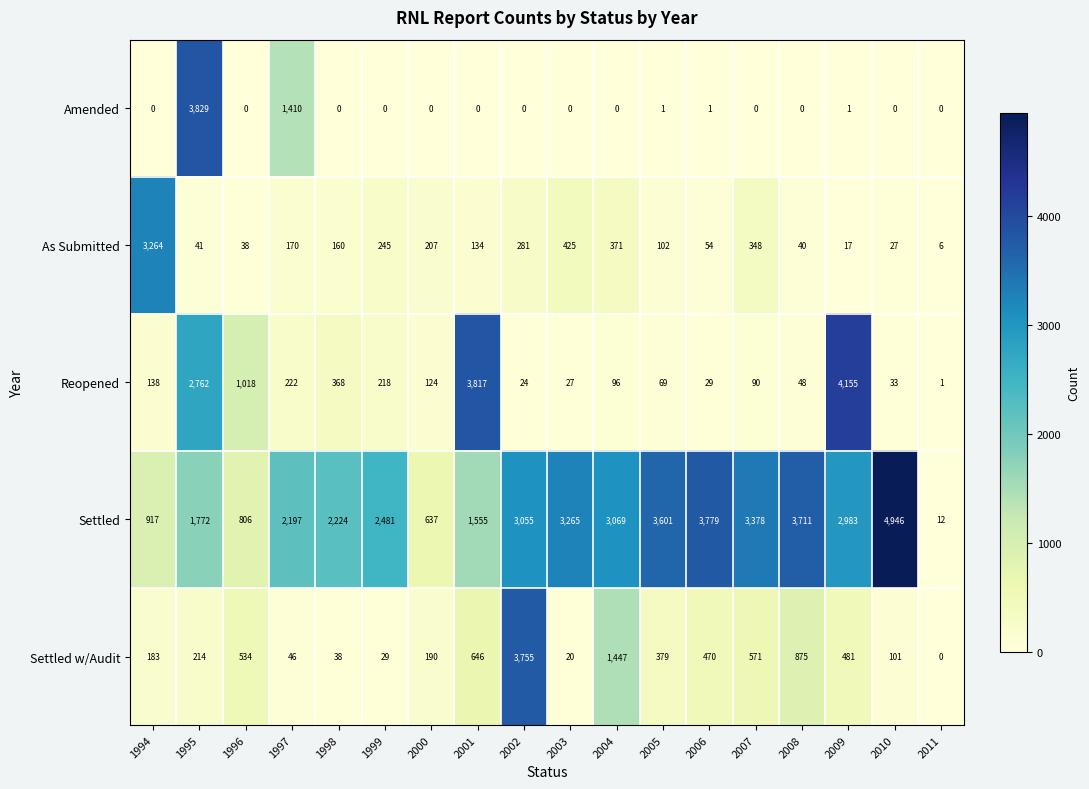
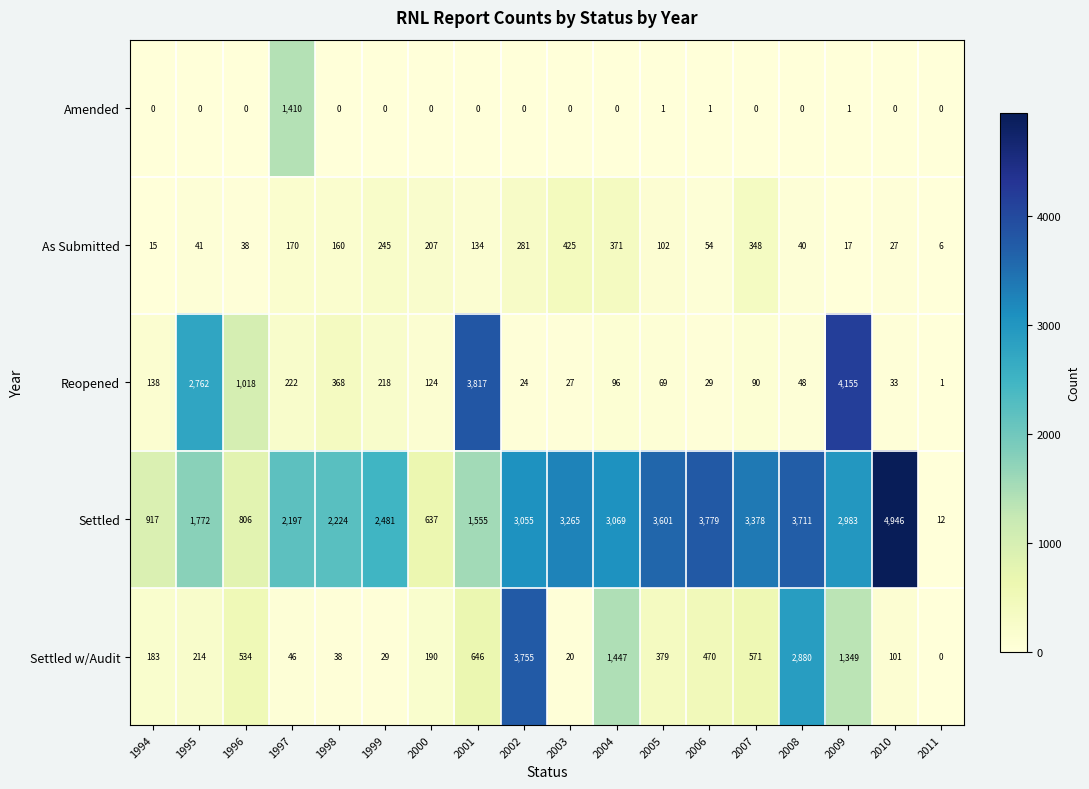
Amended, 1995: 3,829 -> 0
As Submitted, 1994: 3,264 -> 15
Settled w/Audit, 2008: 875 -> 2,880
Settled w/Audit, 2009: 481 -> 1,349
